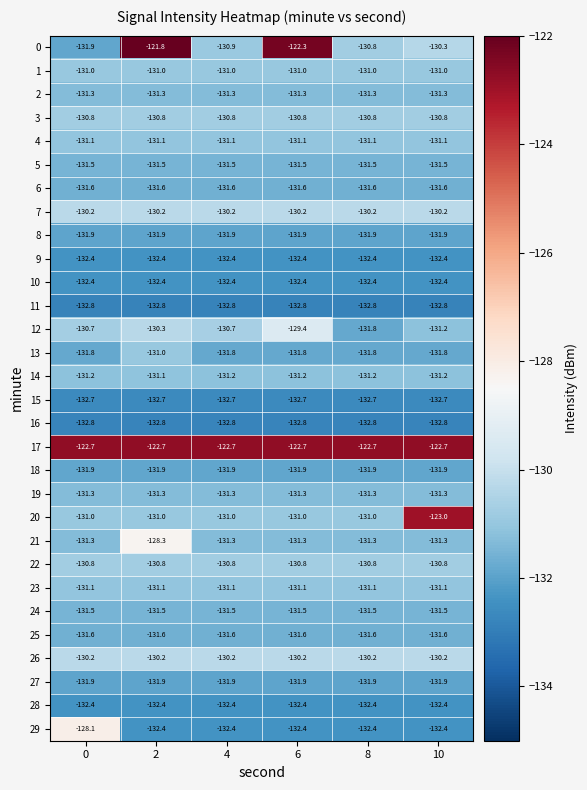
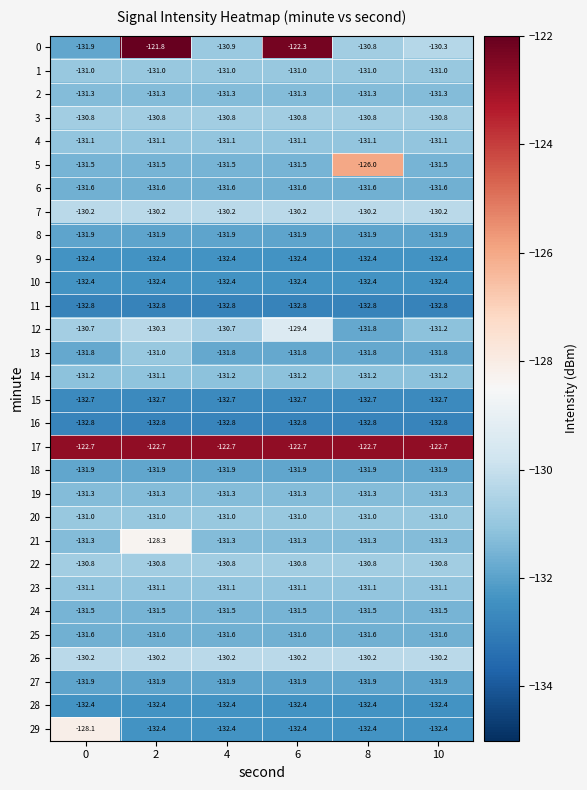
5, 8: -131.5 -> -126.0
20, 10: -123.0 -> -131.0
